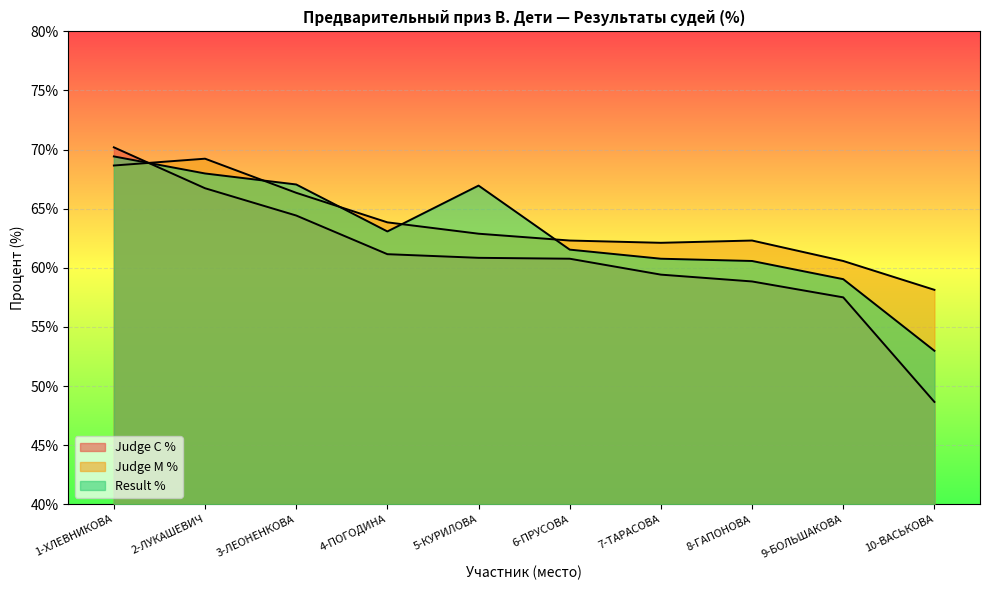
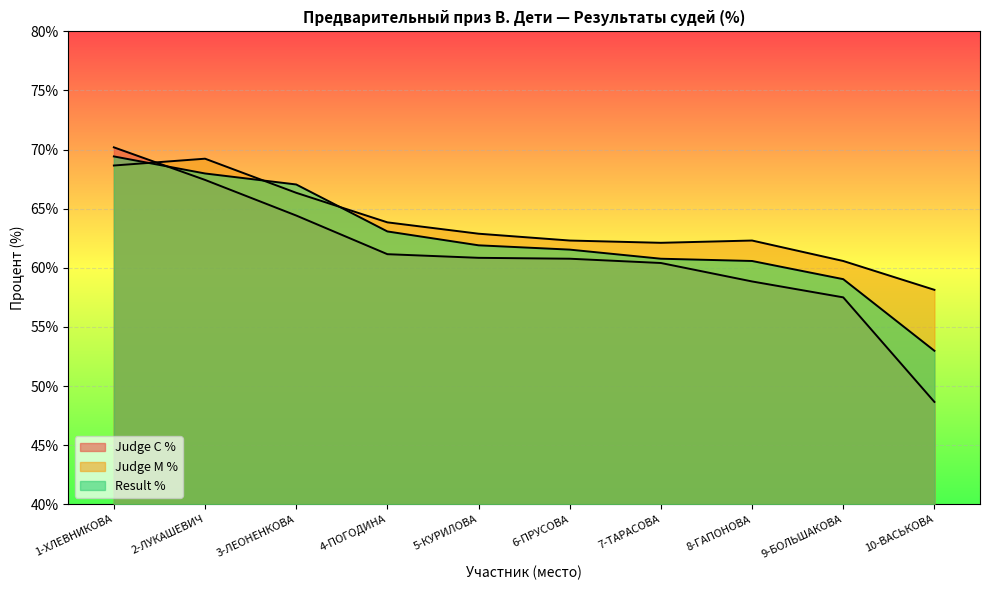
Judge C %, 2-ЛУКАШЕВИЧ: 66.7% -> 67.4%
Result %, 5-КУРИЛОВА: 67.0% -> 61.9%
Judge C %, 7-ТАРАСОВА: 59.4% -> 60.4%
